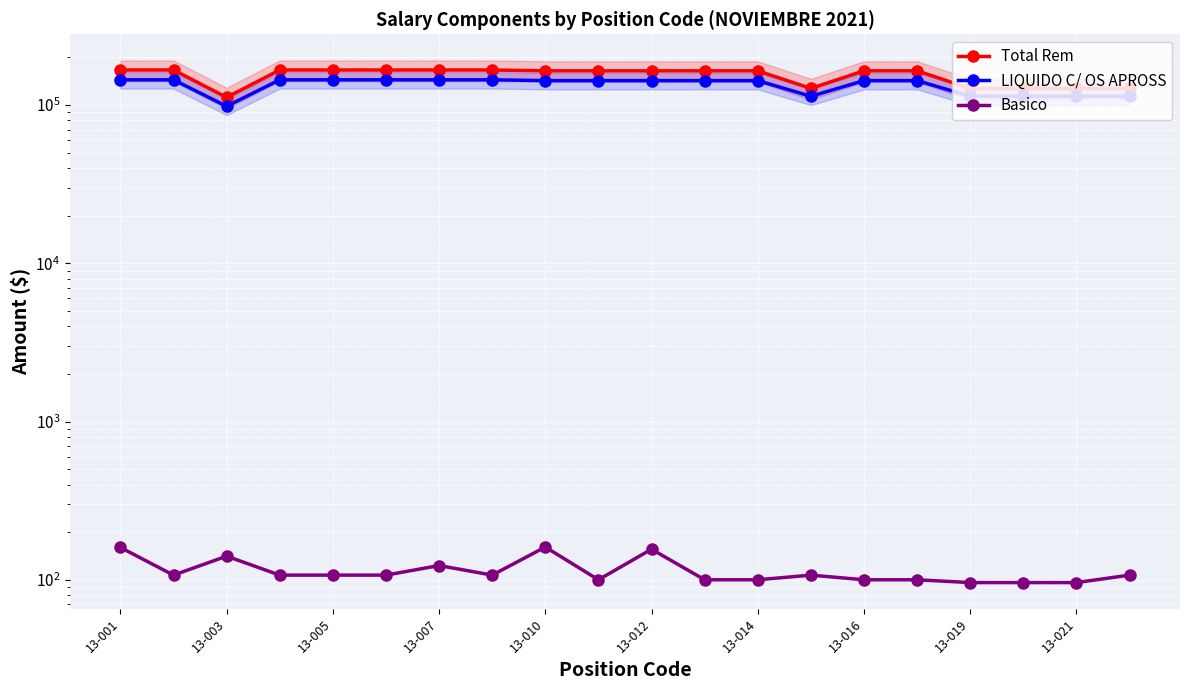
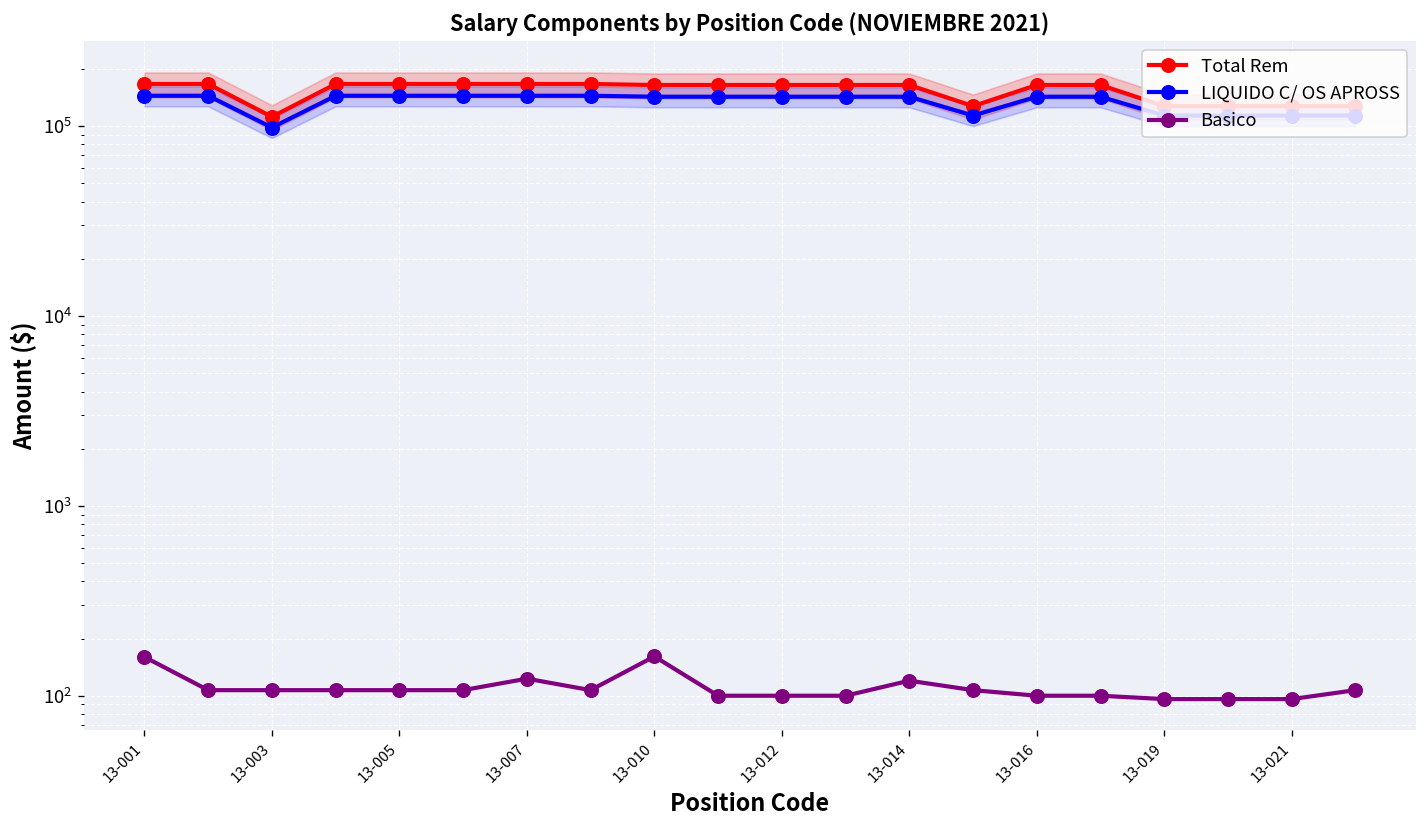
Basico, 13-003: 140 -> 110
Basico, 13-012: 160 -> 100
Basico, 13-014: 100 -> 120
